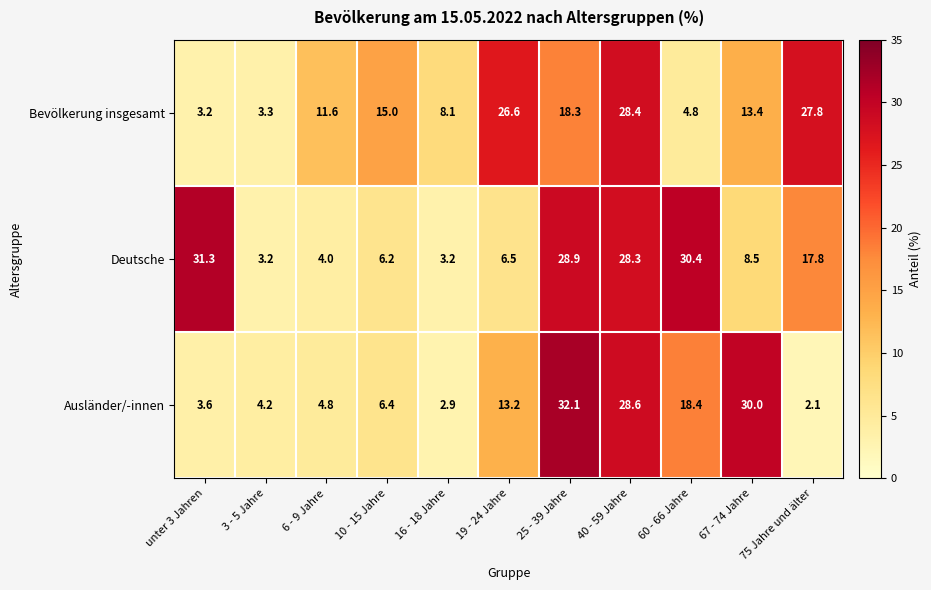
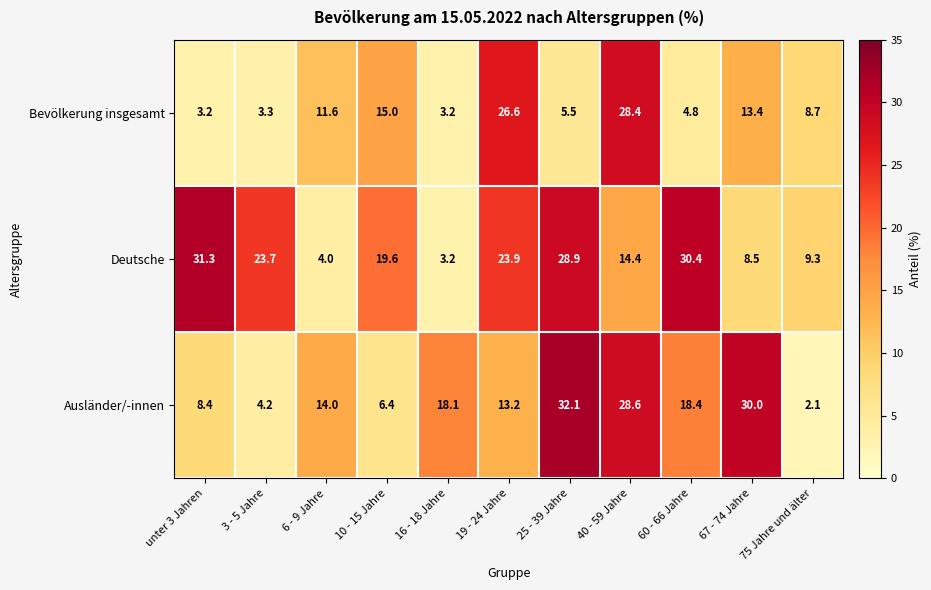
Bevölkerung insgesamt, 16 - 18 Jahre: 8.1 -> 3.2
Bevölkerung insgesamt, 25 - 39 Jahre: 18.3 -> 5.5
Bevölkerung insgesamt, 75 Jahre und älter: 27.8 -> 8.7
Deutsche, 3 - 5 Jahre: 3.2 -> 23.7
Deutsche, 10 - 15 Jahre: 6.2 -> 19.6
Deutsche, 19 - 24 Jahre: 6.5 -> 23.9
Deutsche, 40 - 59 Jahre: 28.3 -> 14.4
Deutsche, 75 Jahre und älter: 17.8 -> 9.3
Ausländer/-innen, unter 3 Jahren: 3.6 -> 8.4
Ausländer/-innen, 6 - 9 Jahre: 4.8 -> 14.0
Ausländer/-innen, 16 - 18 Jahre: 2.9 -> 18.1
